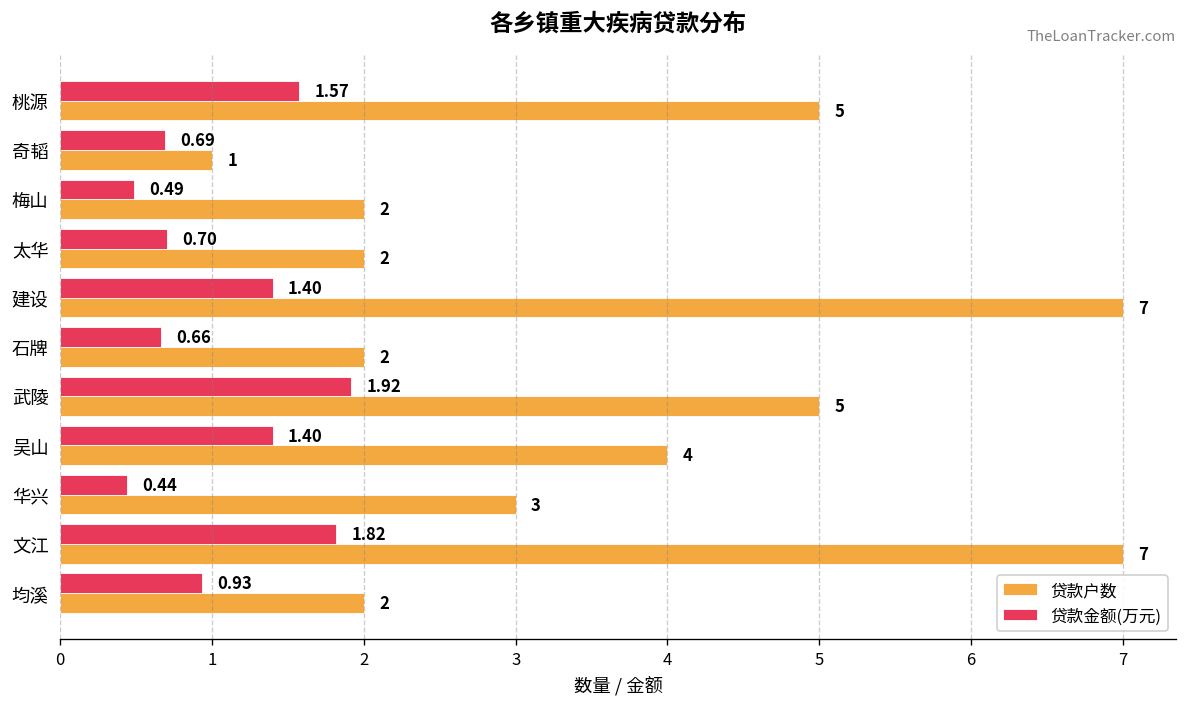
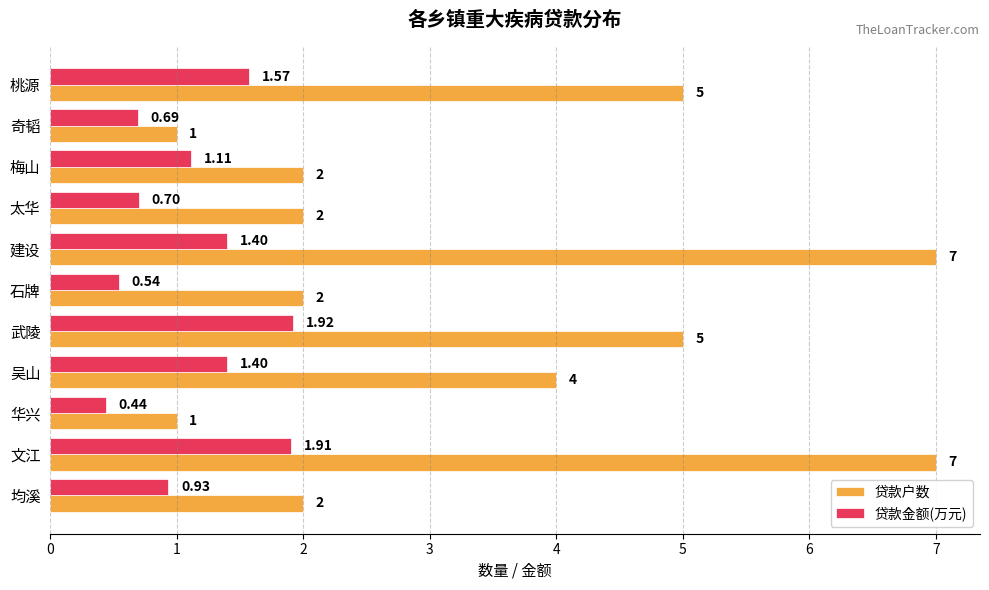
贷款金额(万元), 梅山: 0.49 -> 1.11
贷款金额(万元), 石牌: 0.66 -> 0.54
贷款户数, 华兴: 3 -> 1
贷款金额(万元), 文江: 1.82 -> 1.91
